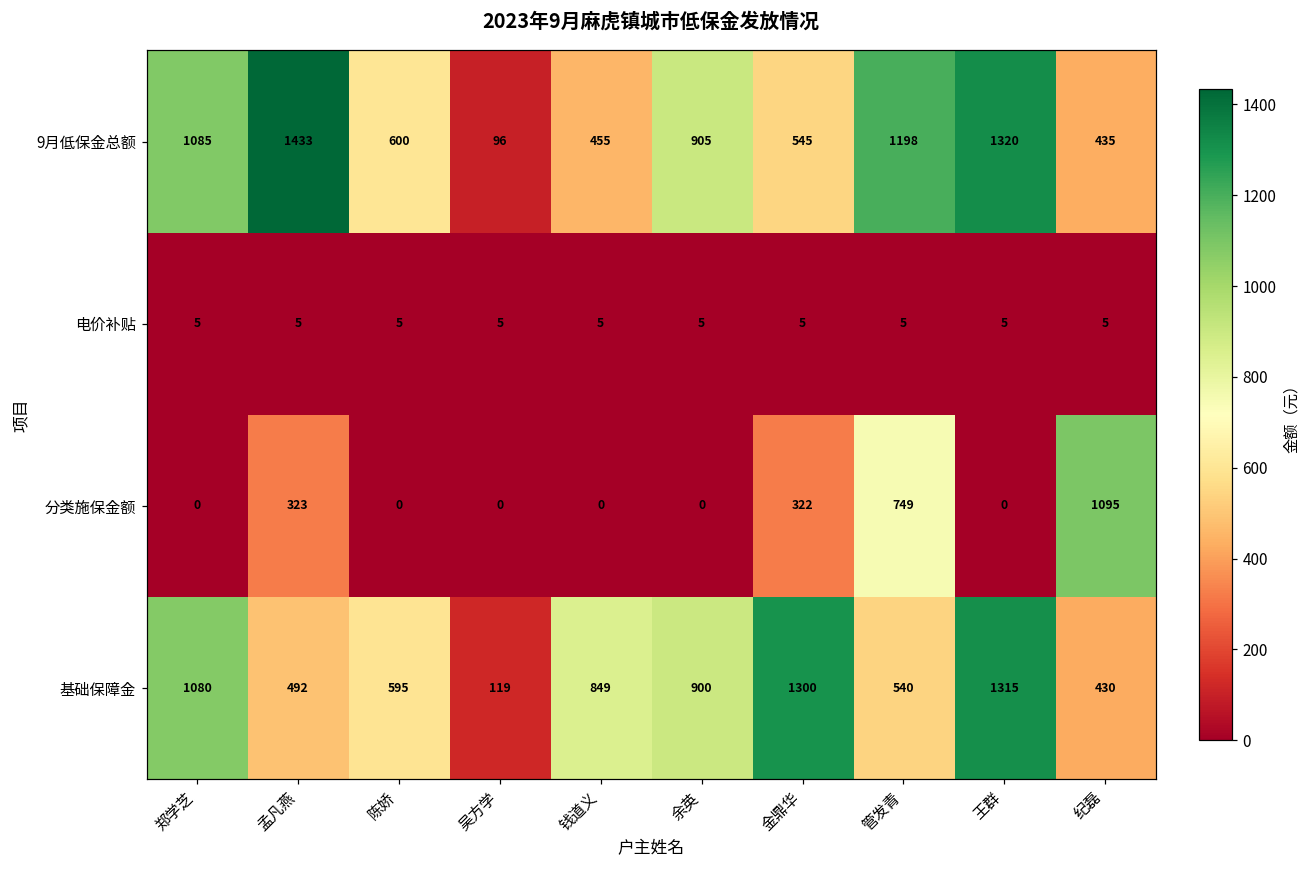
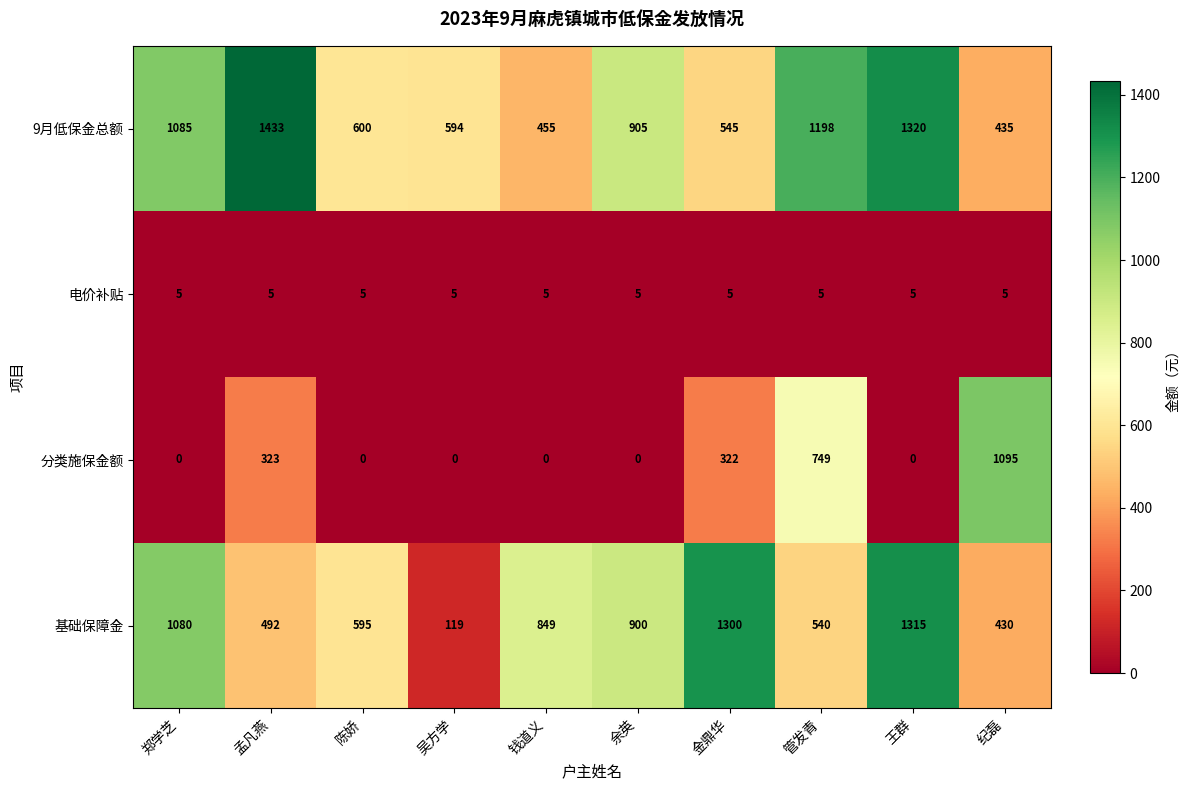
9月低保金总额, 吴方学: 96 -> 594
